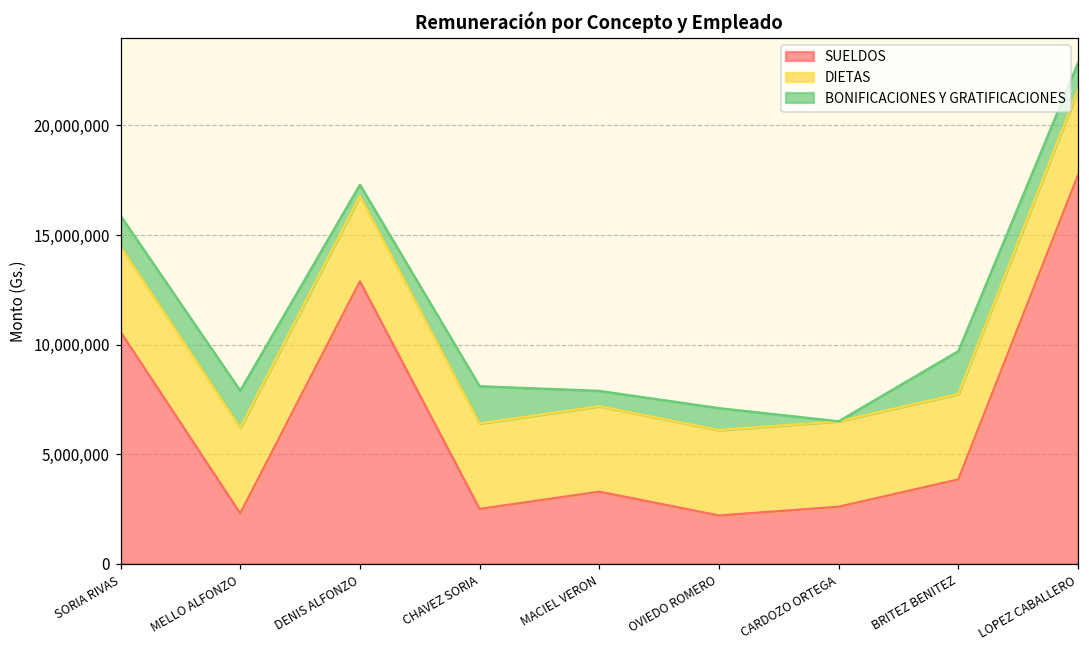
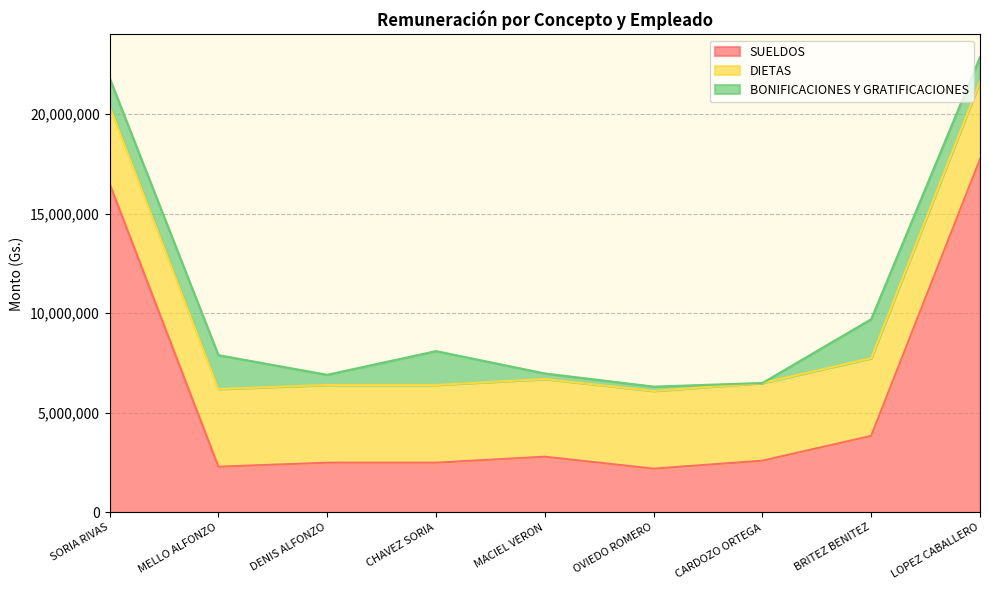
SUELDOS, SORIA RIVAS: 10,600,000 -> 16,500,000
SUELDOS, DENIS ALFONZO: 12,900,000 -> 2,500,000
SUELDOS, MACIEL VERON: 3,300,000 -> 2,800,000
BONIFICACIONES Y GRATIFICACIONES, MACIEL VERON: 700,000 -> 300,000
BONIFICACIONES Y GRATIFICACIONES, OVIEDO ROMERO: 1,000,000 -> 200,000
